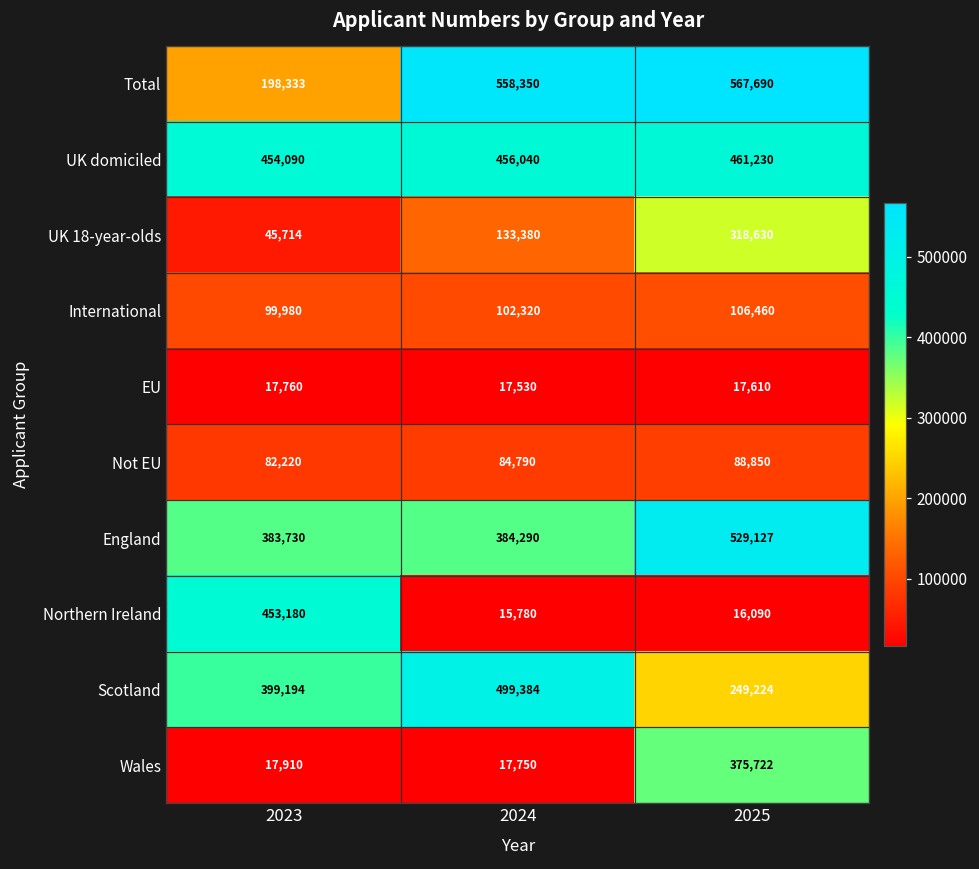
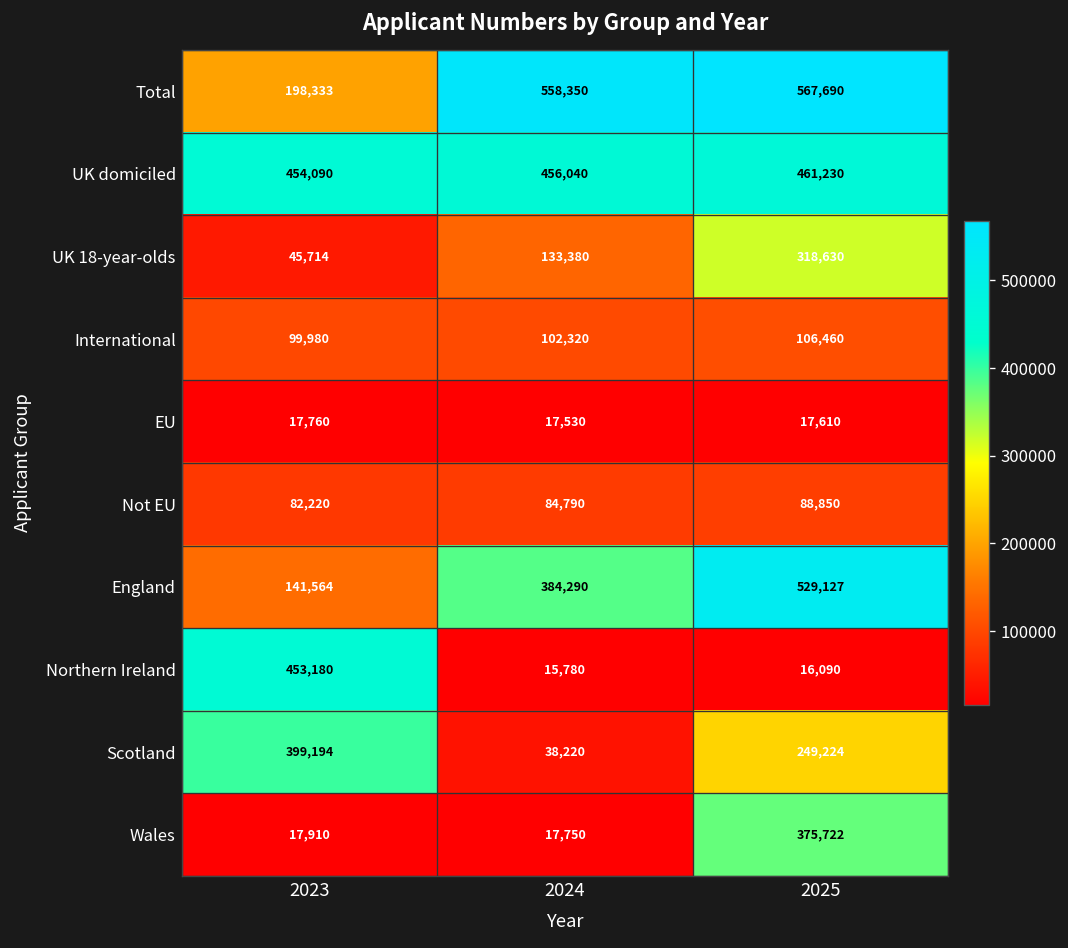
England, 2023: 383,730 -> 141,564
Scotland, 2024: 499,384 -> 38,220
